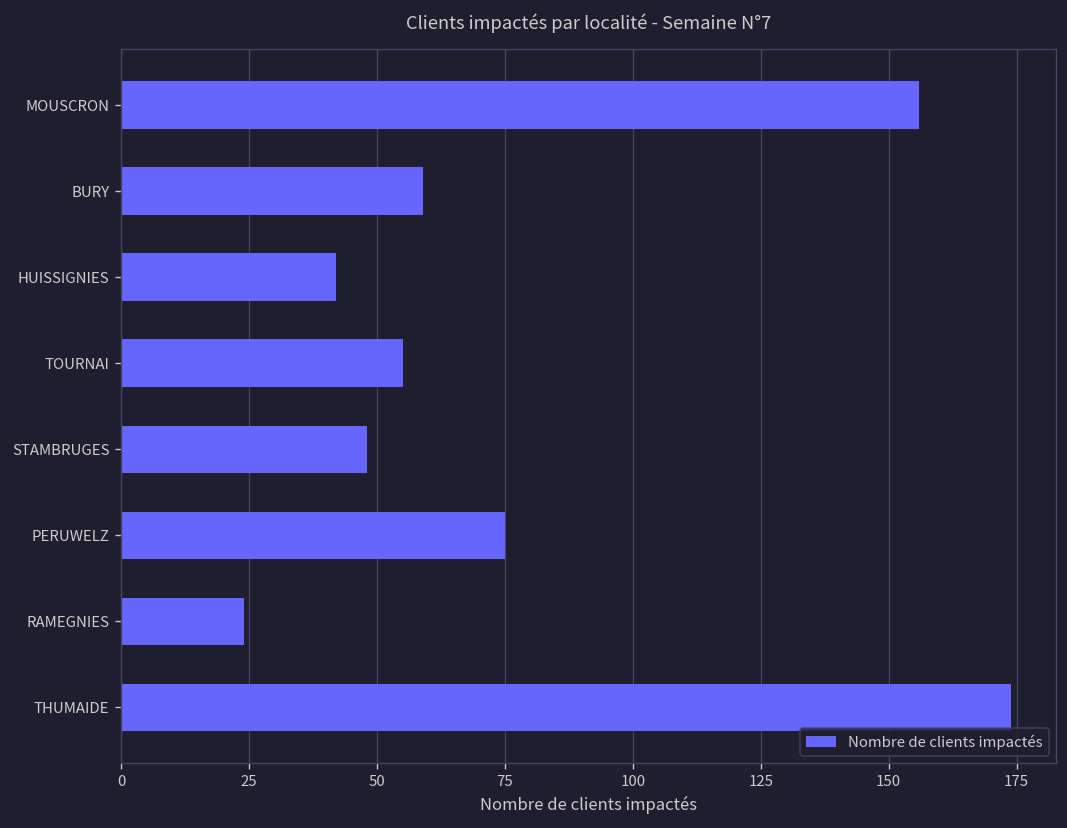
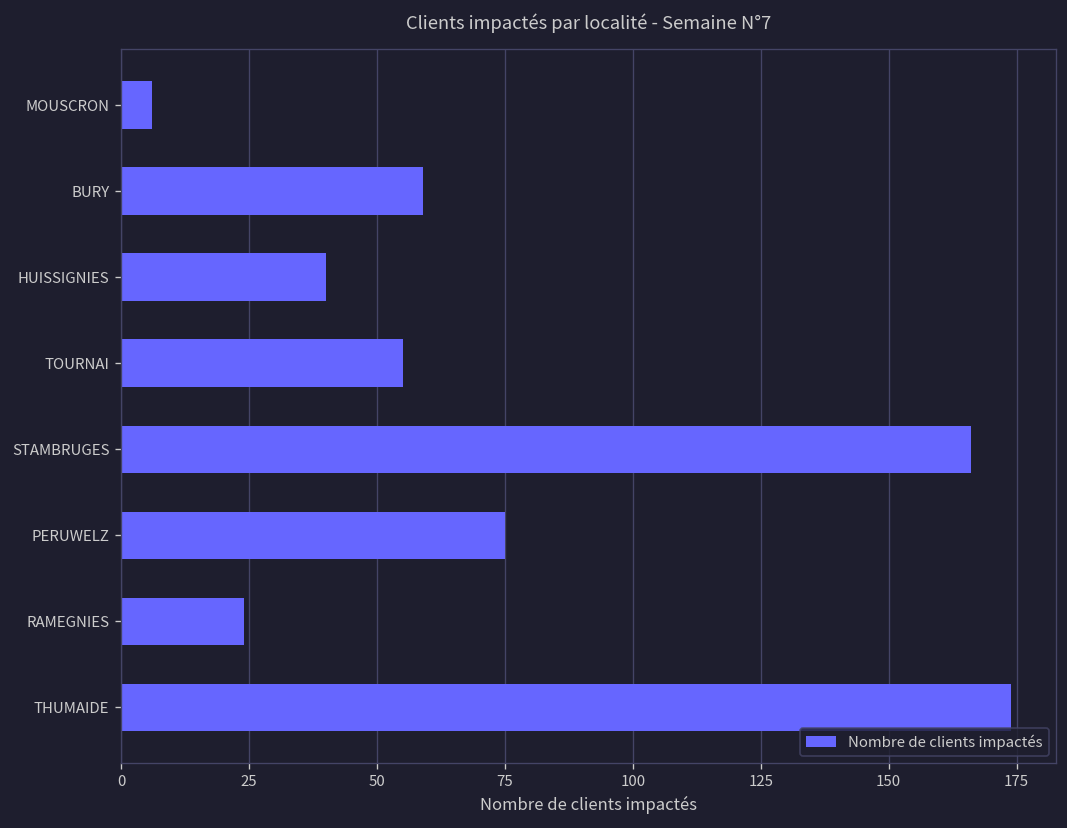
MOUSCRON: 156 -> 6
HUISSIGNIES: 42 -> 40
STAMBRUGES: 48 -> 166
